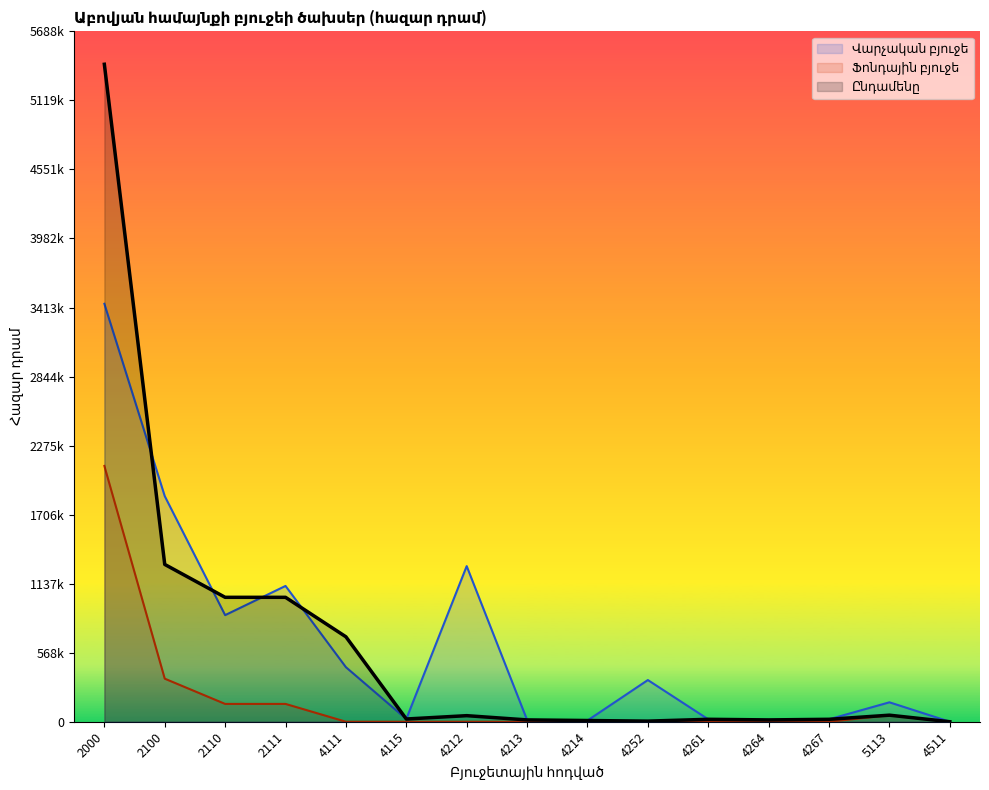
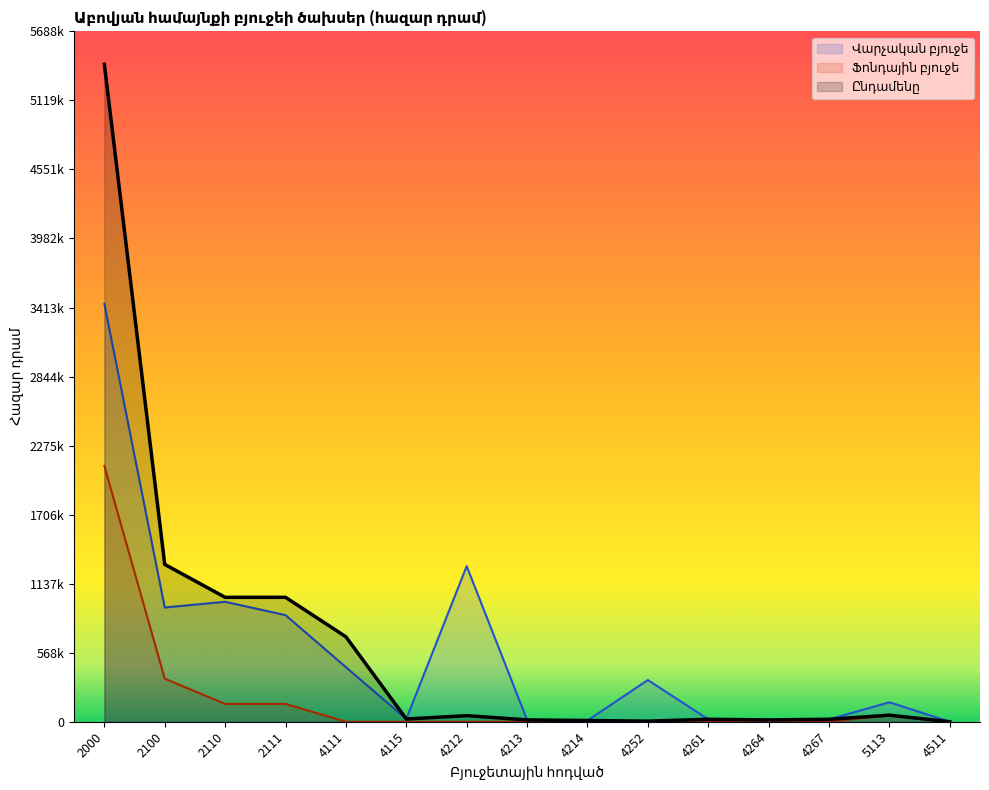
Վարչական բյուջե, 2100: 1860000 -> 940000
Վարչական բյուջե, 2110: 880000 -> 990000
Վարչական բյուջե, 2111: 1120000 -> 880000
